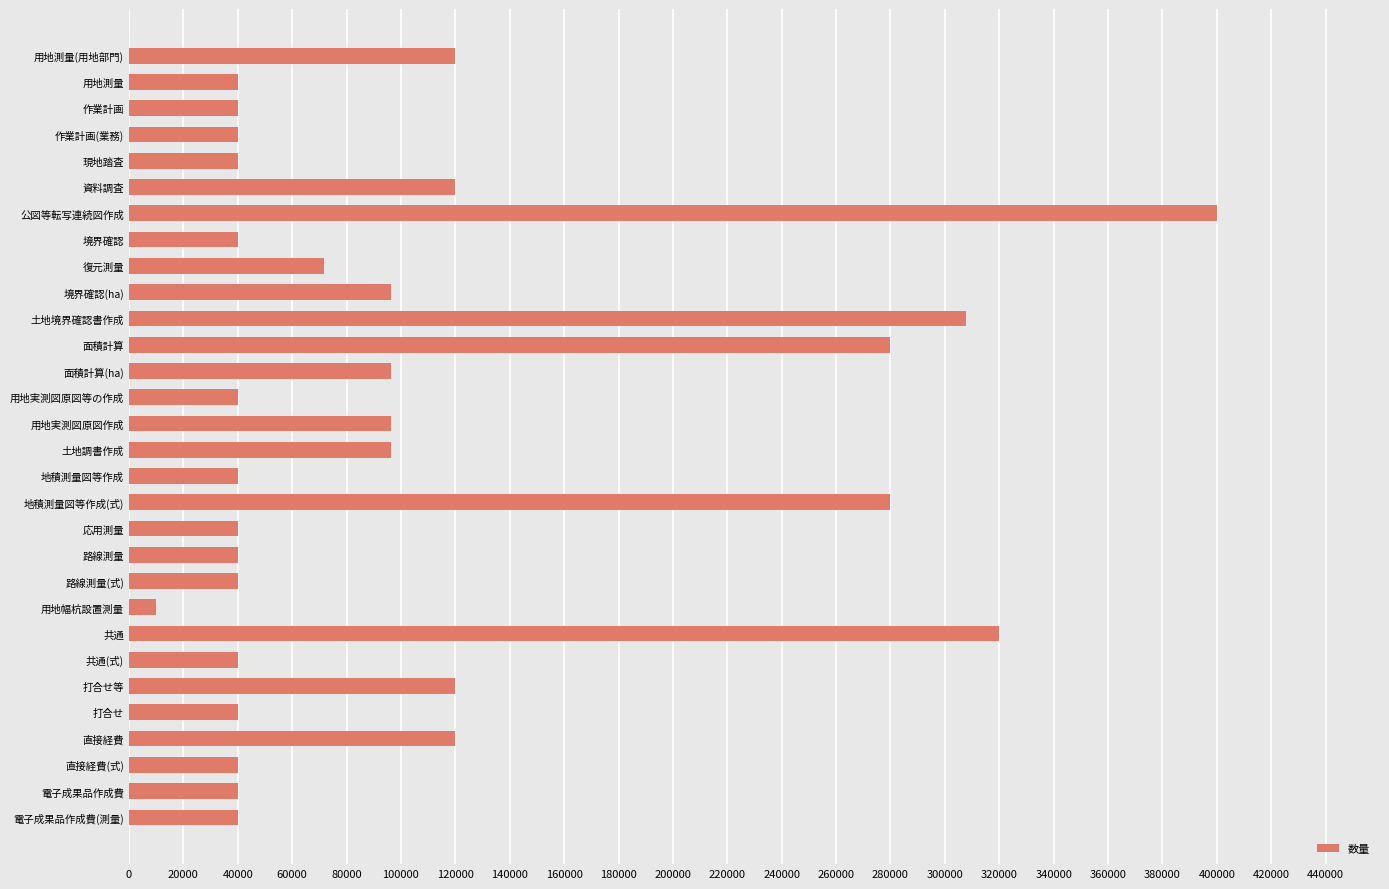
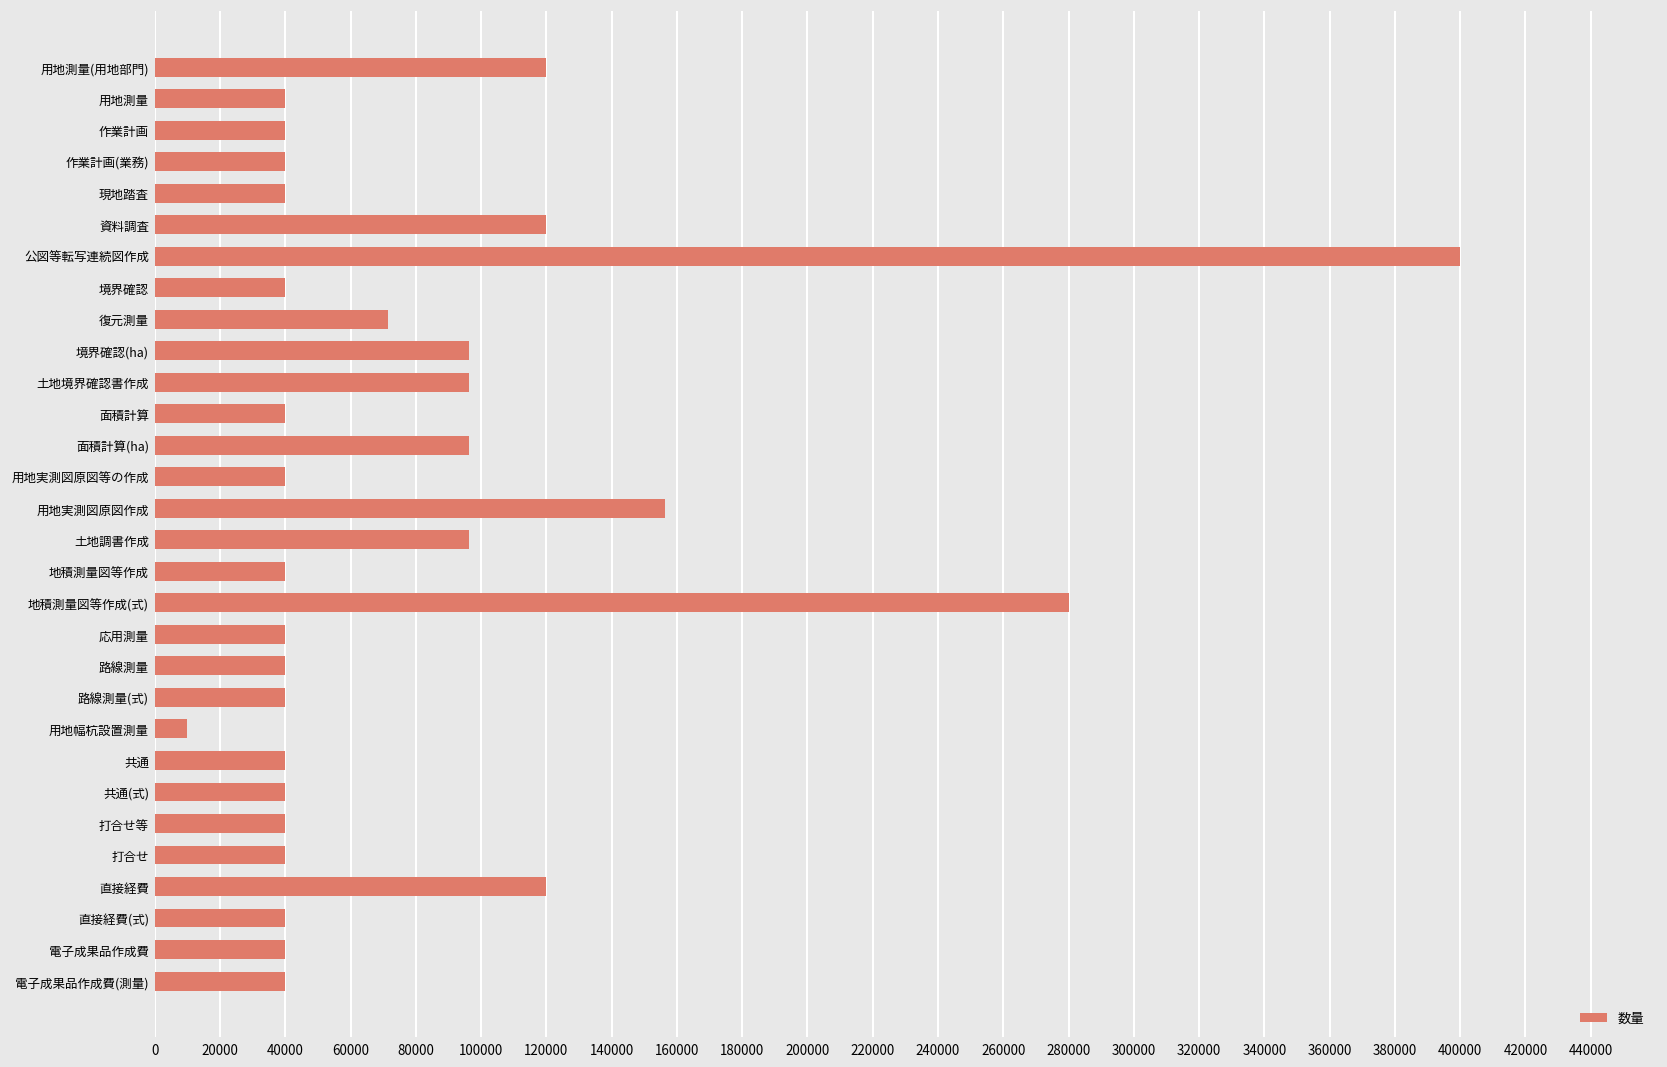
土地境界確認書作成: 308000 -> 96000
面積計算: 280000 -> 40000
用地実測図原図作成: 96000 -> 156000
共通: 320000 -> 40000
打合せ等: 120000 -> 40000
